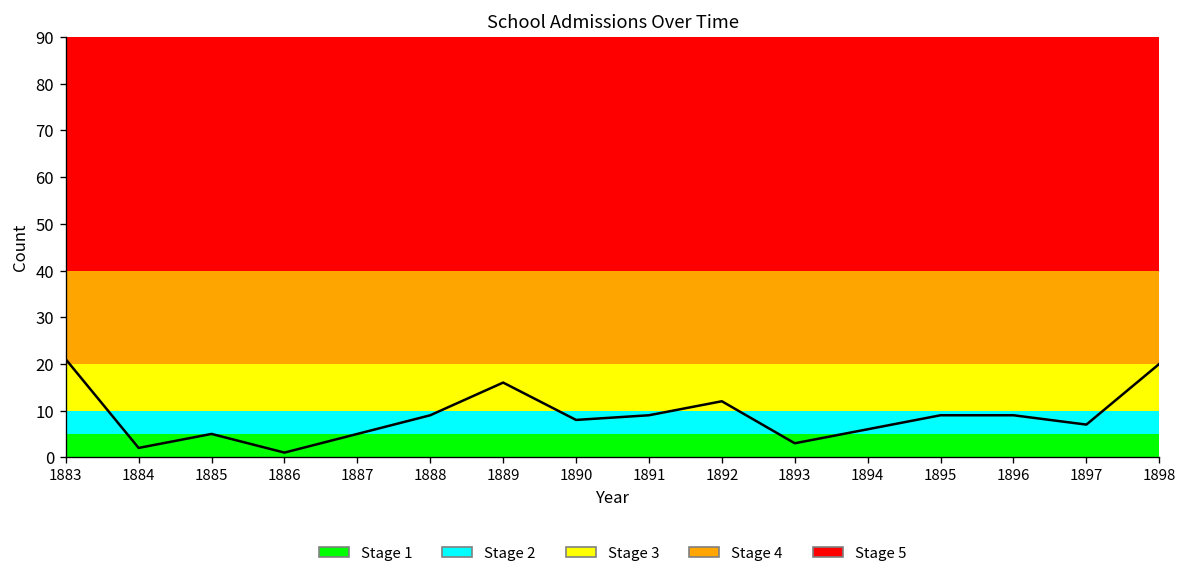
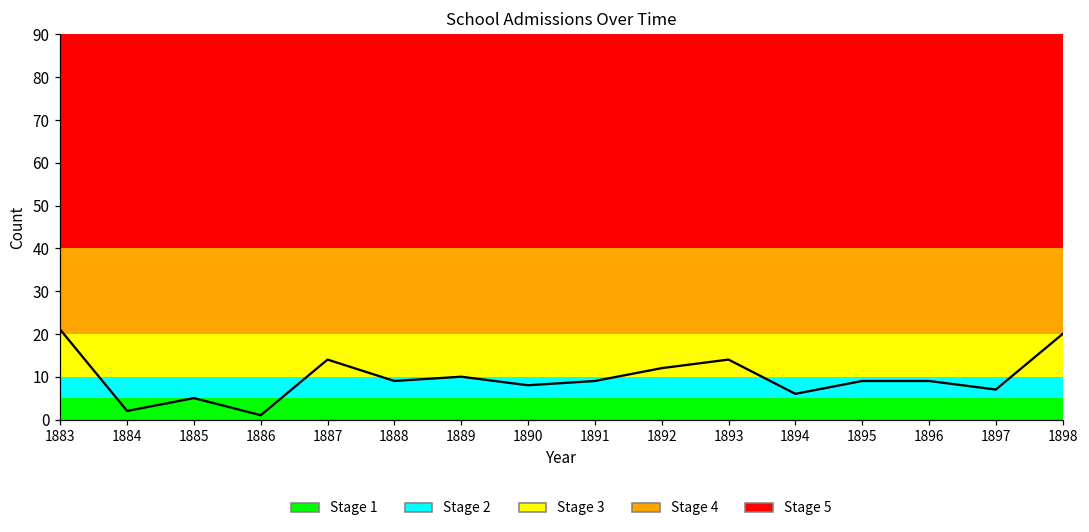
1887: 5 -> 14
1889: 16 -> 10
1893: 3 -> 14
